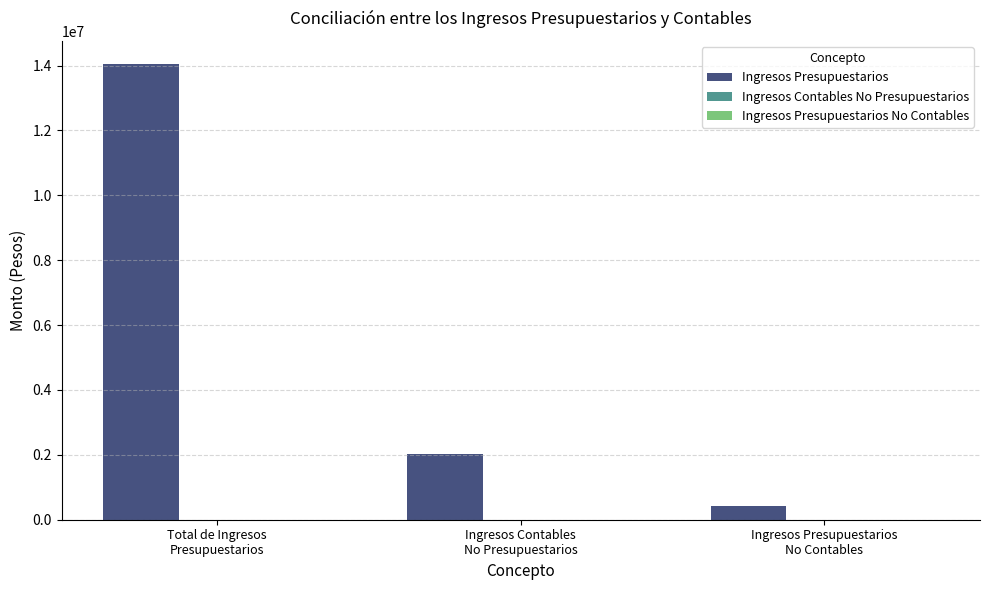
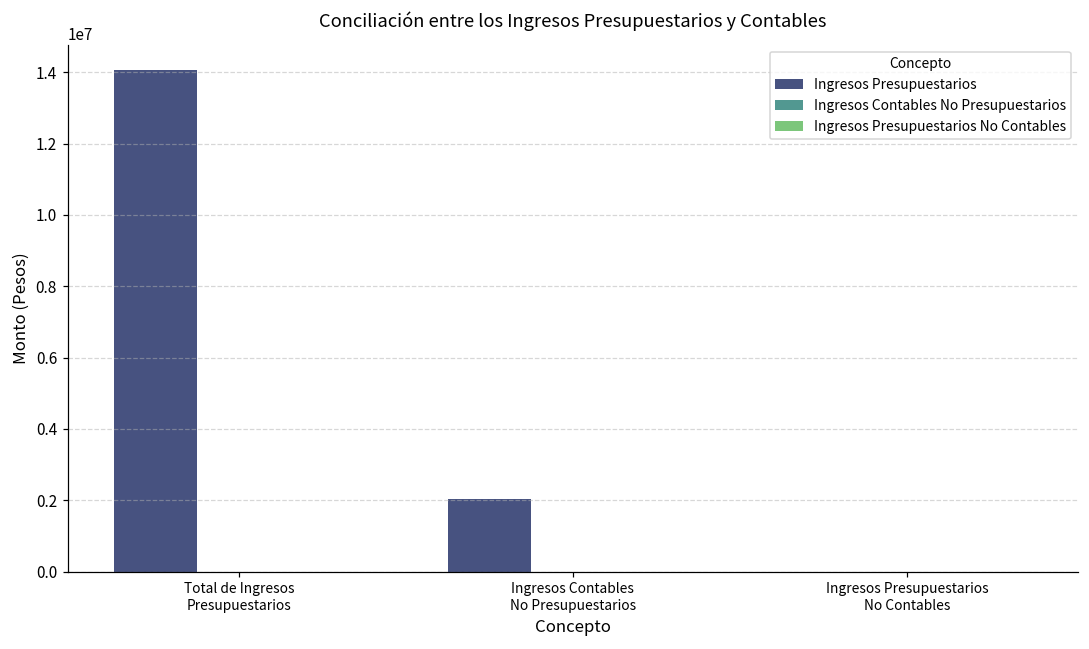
Ingresos Presupuestarios, Ingresos Presupuestarios No Contables: 400000 -> 0
